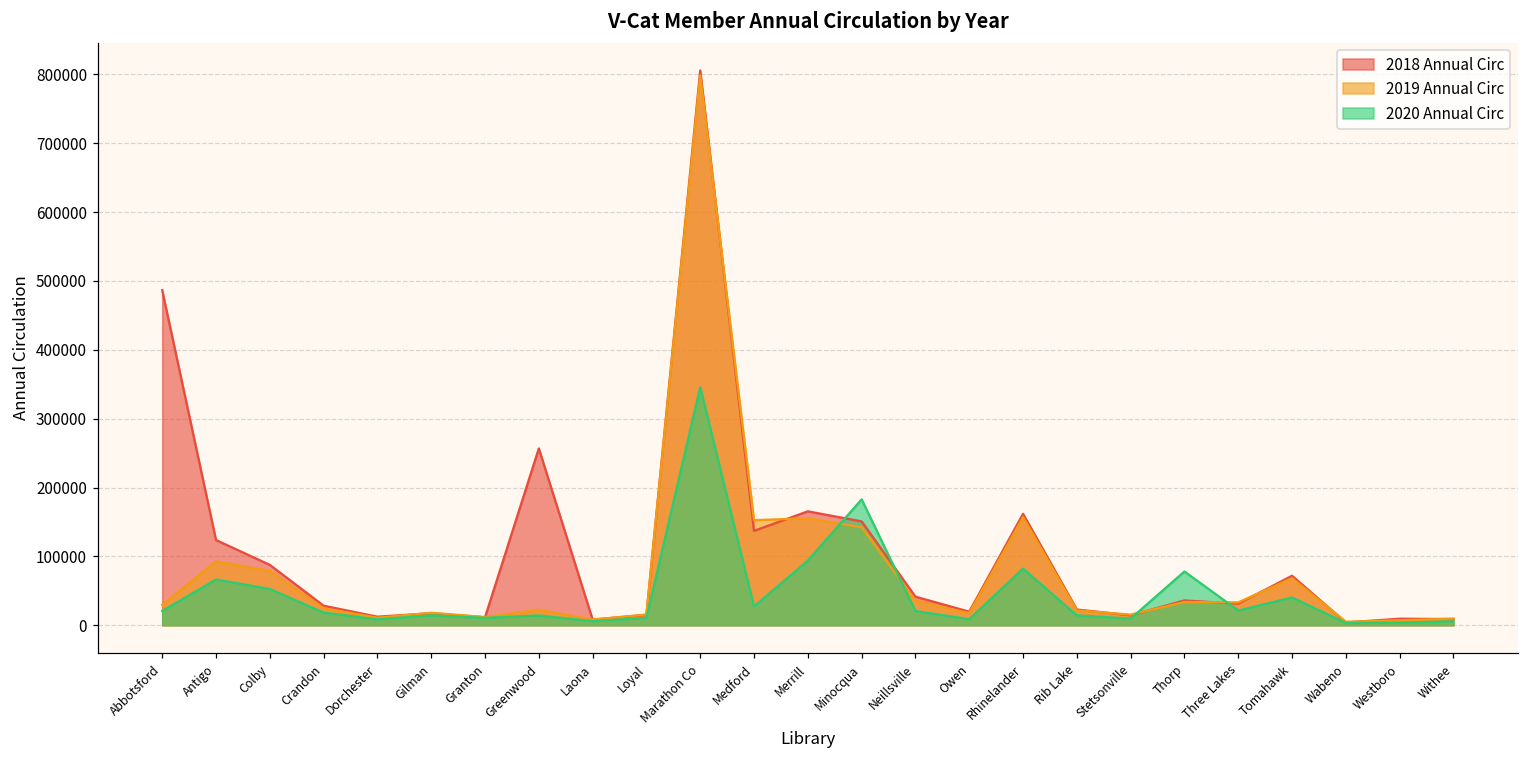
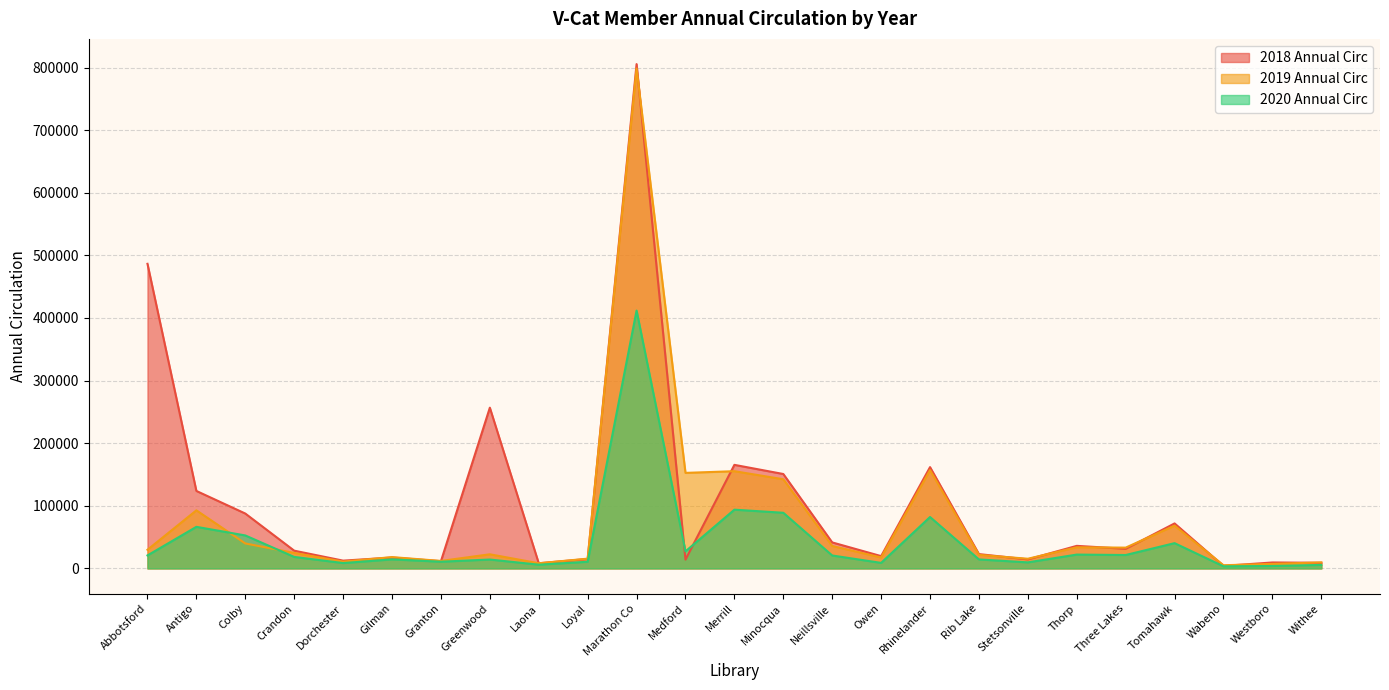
2019 Annual Circ, Colby: 80000 -> 40000
2020 Annual Circ, Marathon Co: 350000 -> 410000
2018 Annual Circ, Medford: 140000 -> 10000
2020 Annual Circ, Minocqua: 180000 -> 90000
2020 Annual Circ, Thorp: 80000 -> 20000
